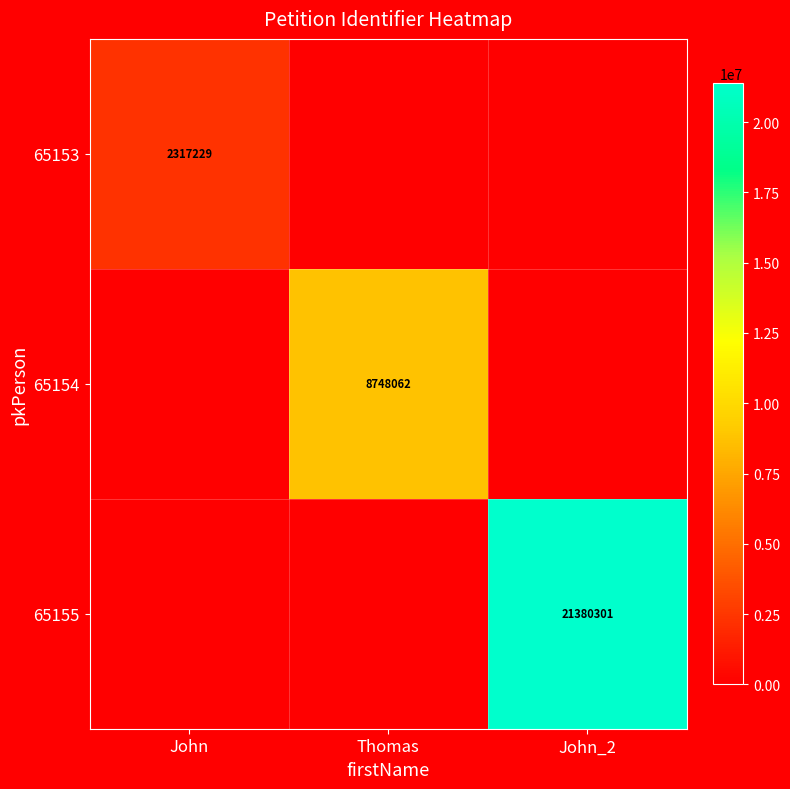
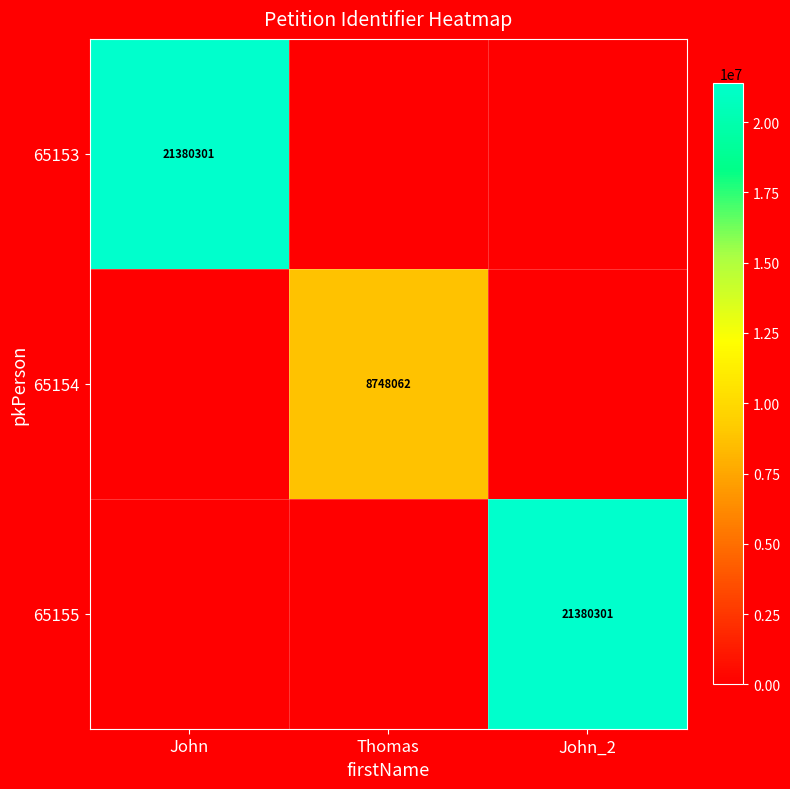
65153, John: 2317229 -> 21380301
